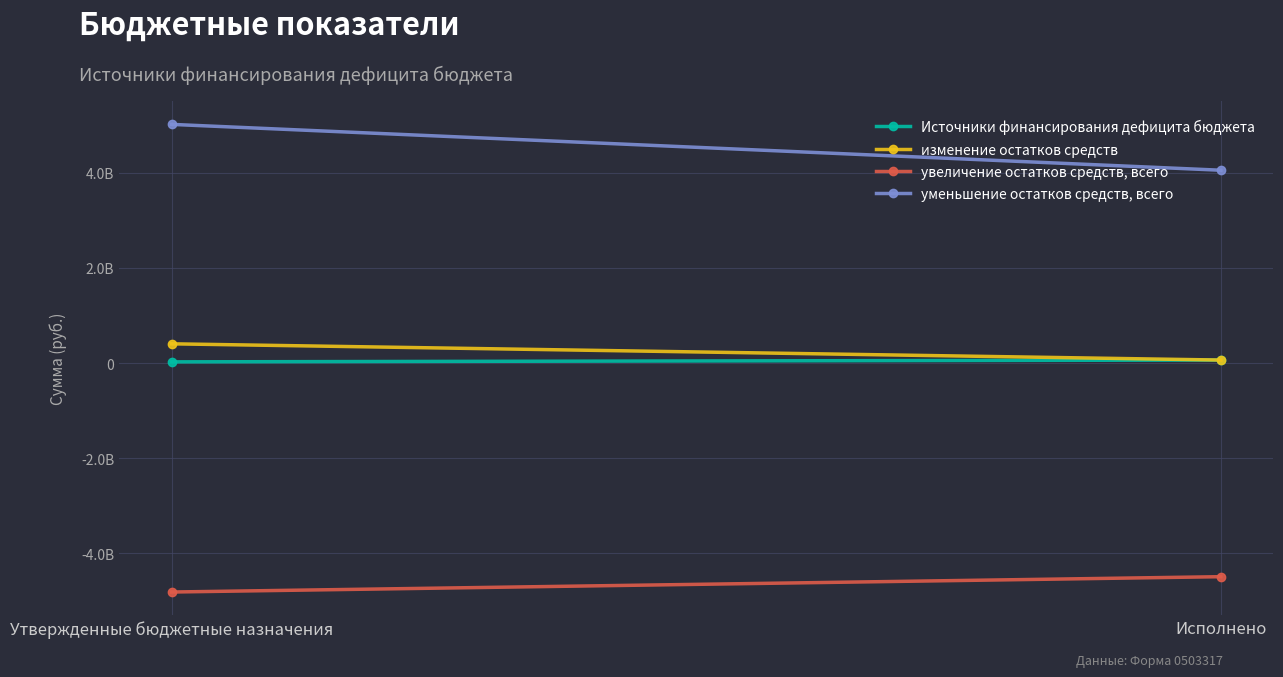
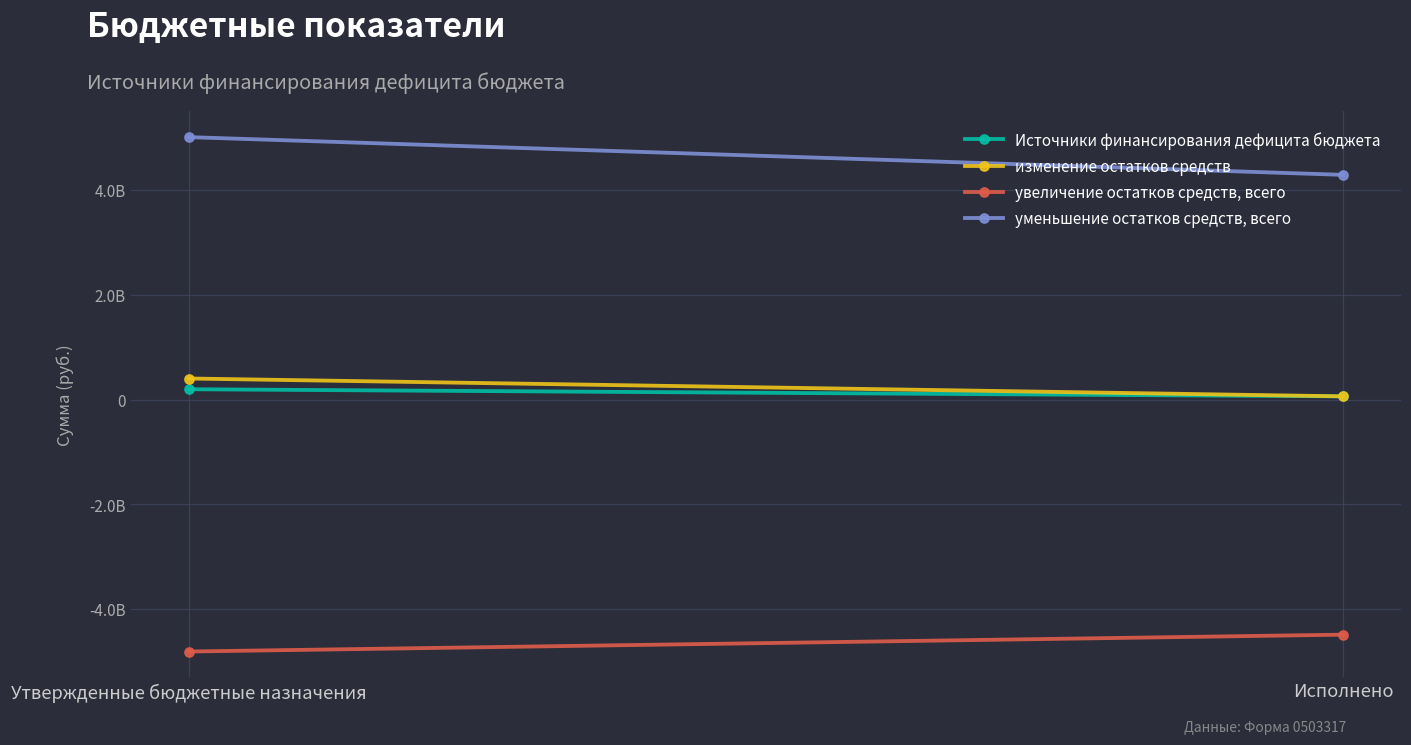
Источники финансирования дефицита бюджета, Утвержденные бюджетные назначения: 0 -> 200000000
уменьшение остатков средств, всего, Исполнено: 4100000000 -> 4300000000
